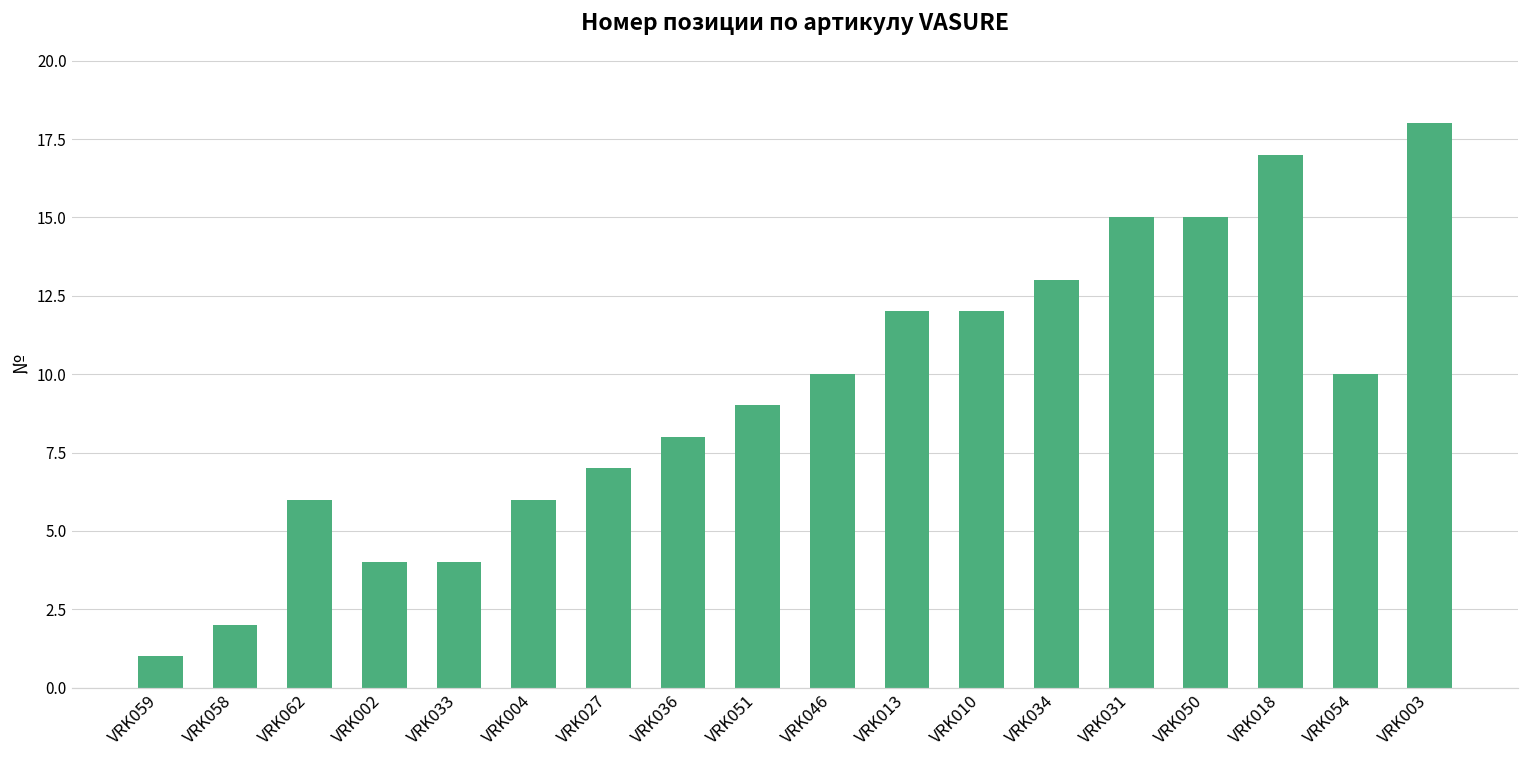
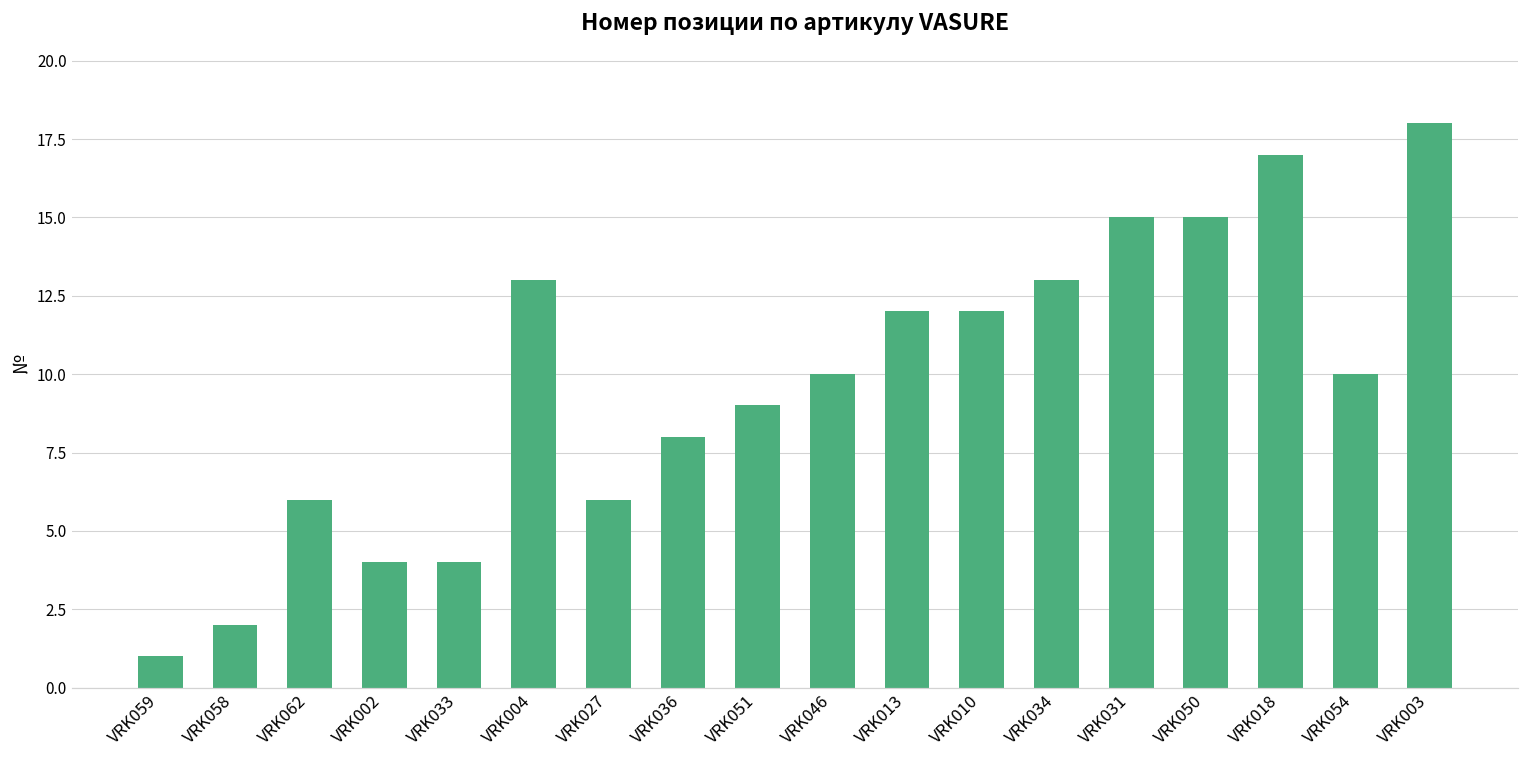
VRK004: 6 -> 13
VRK027: 7 -> 6
